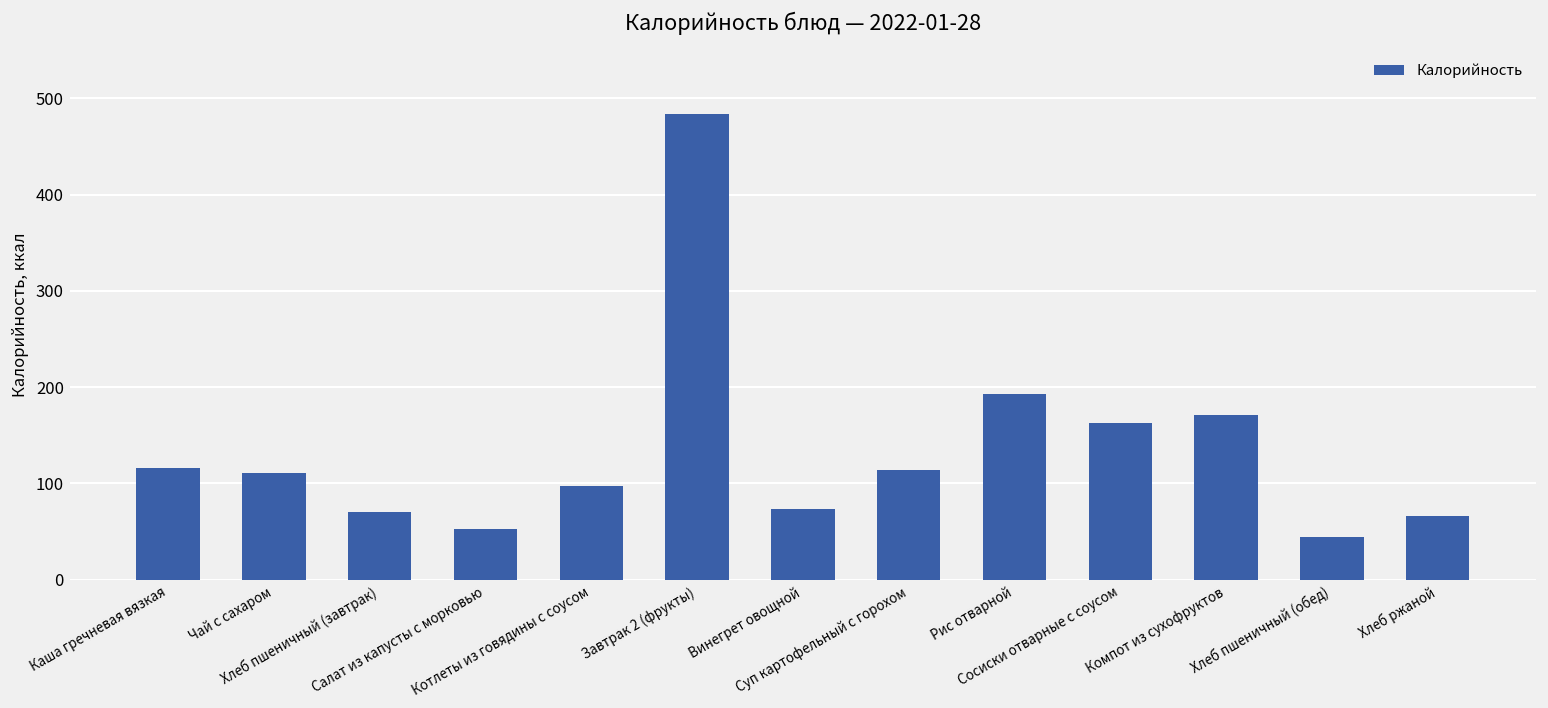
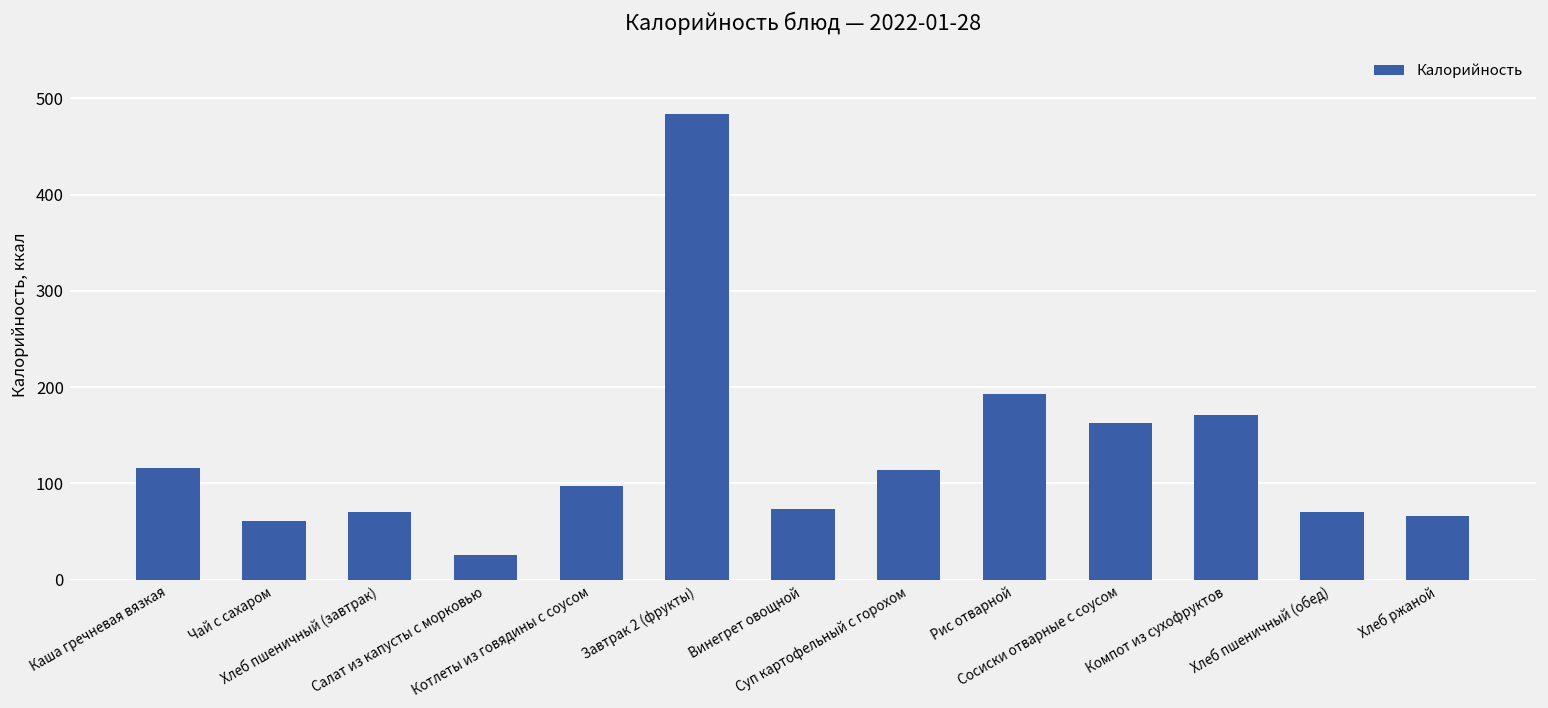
Чай с сахаром: 110 -> 60
Салат из капусты с морковью: 50 -> 30
Хлеб пшеничный (обед): 40 -> 70
